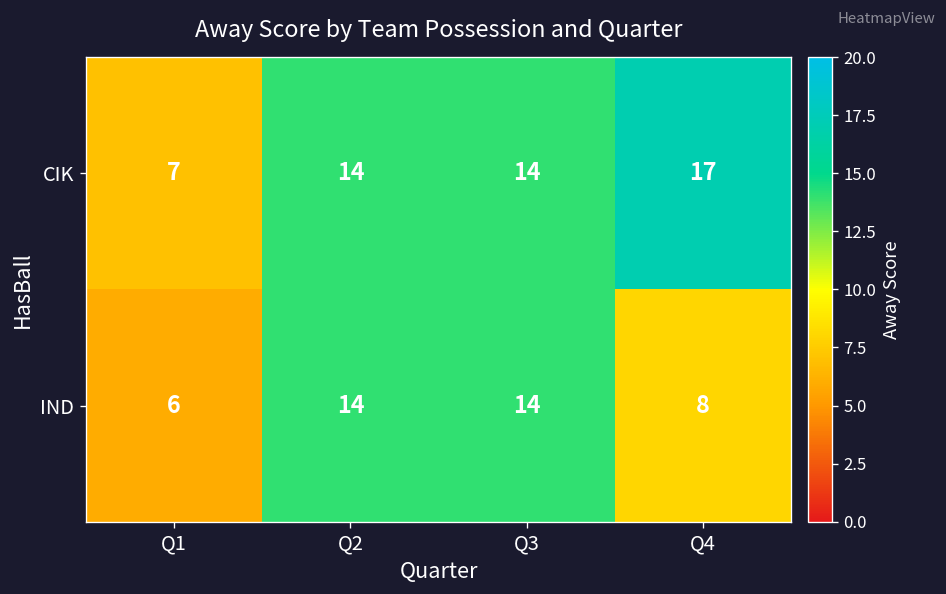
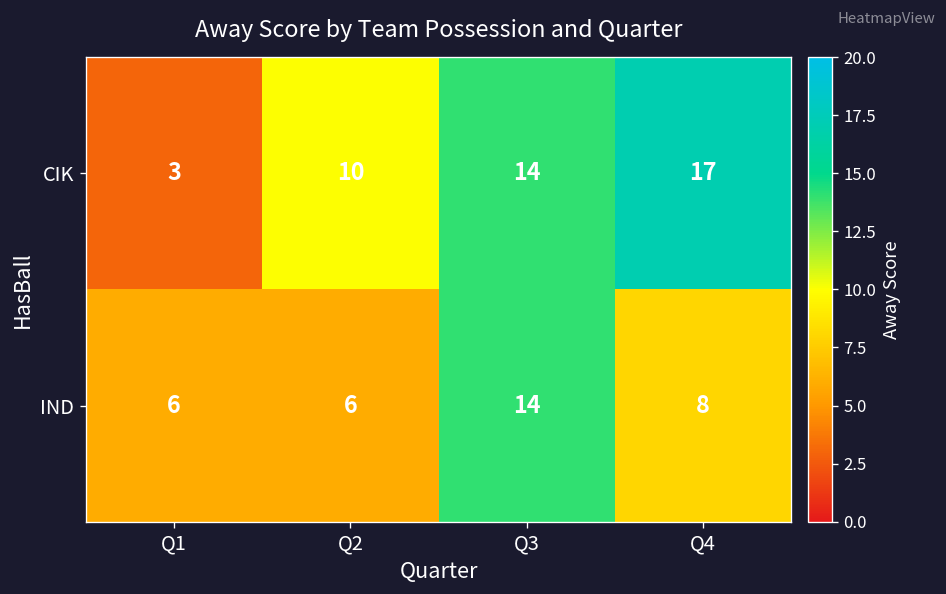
CIK, Q1: 7 -> 3
CIK, Q2: 14 -> 10
IND, Q2: 14 -> 6
